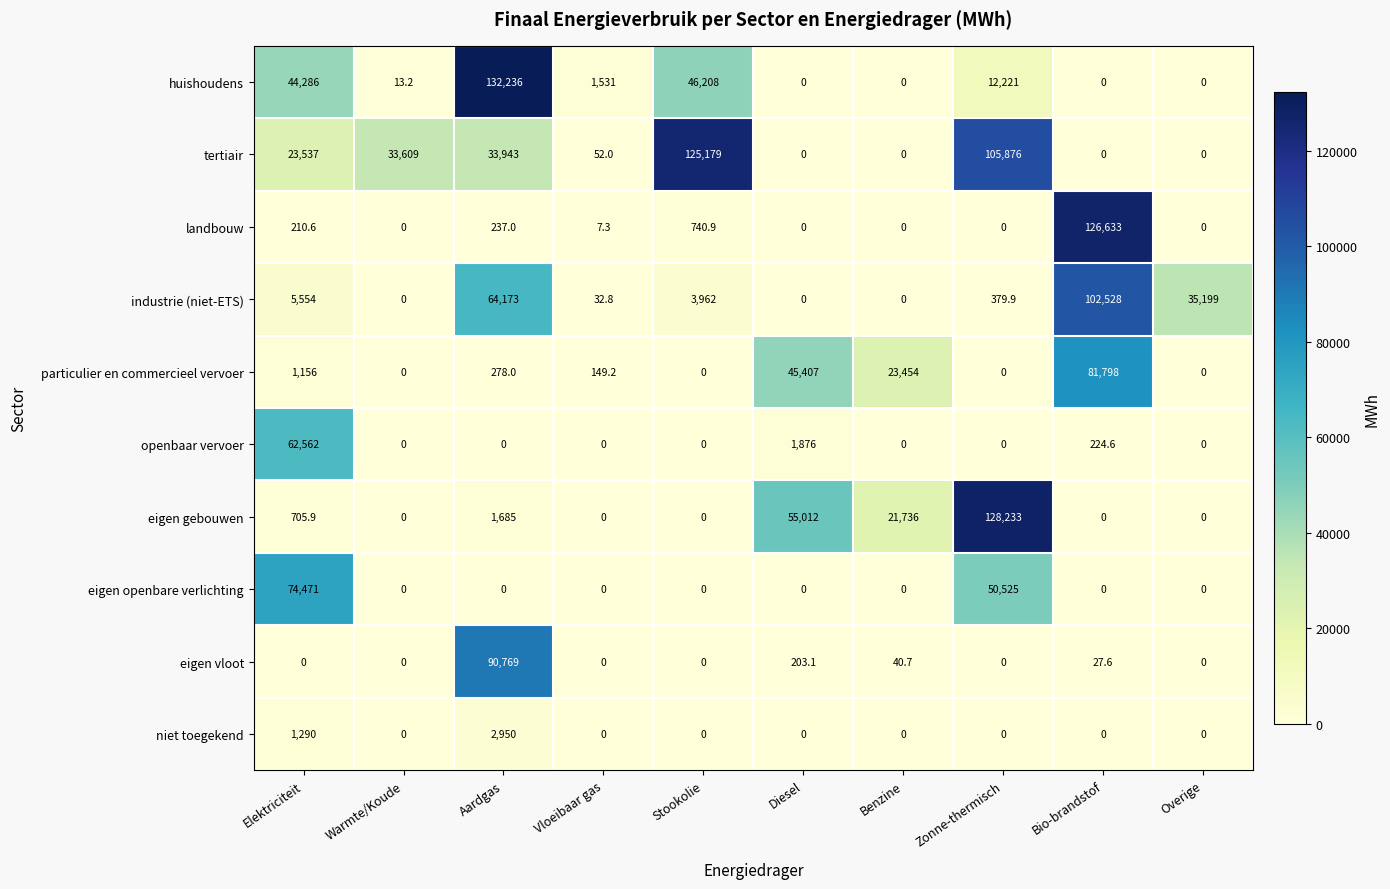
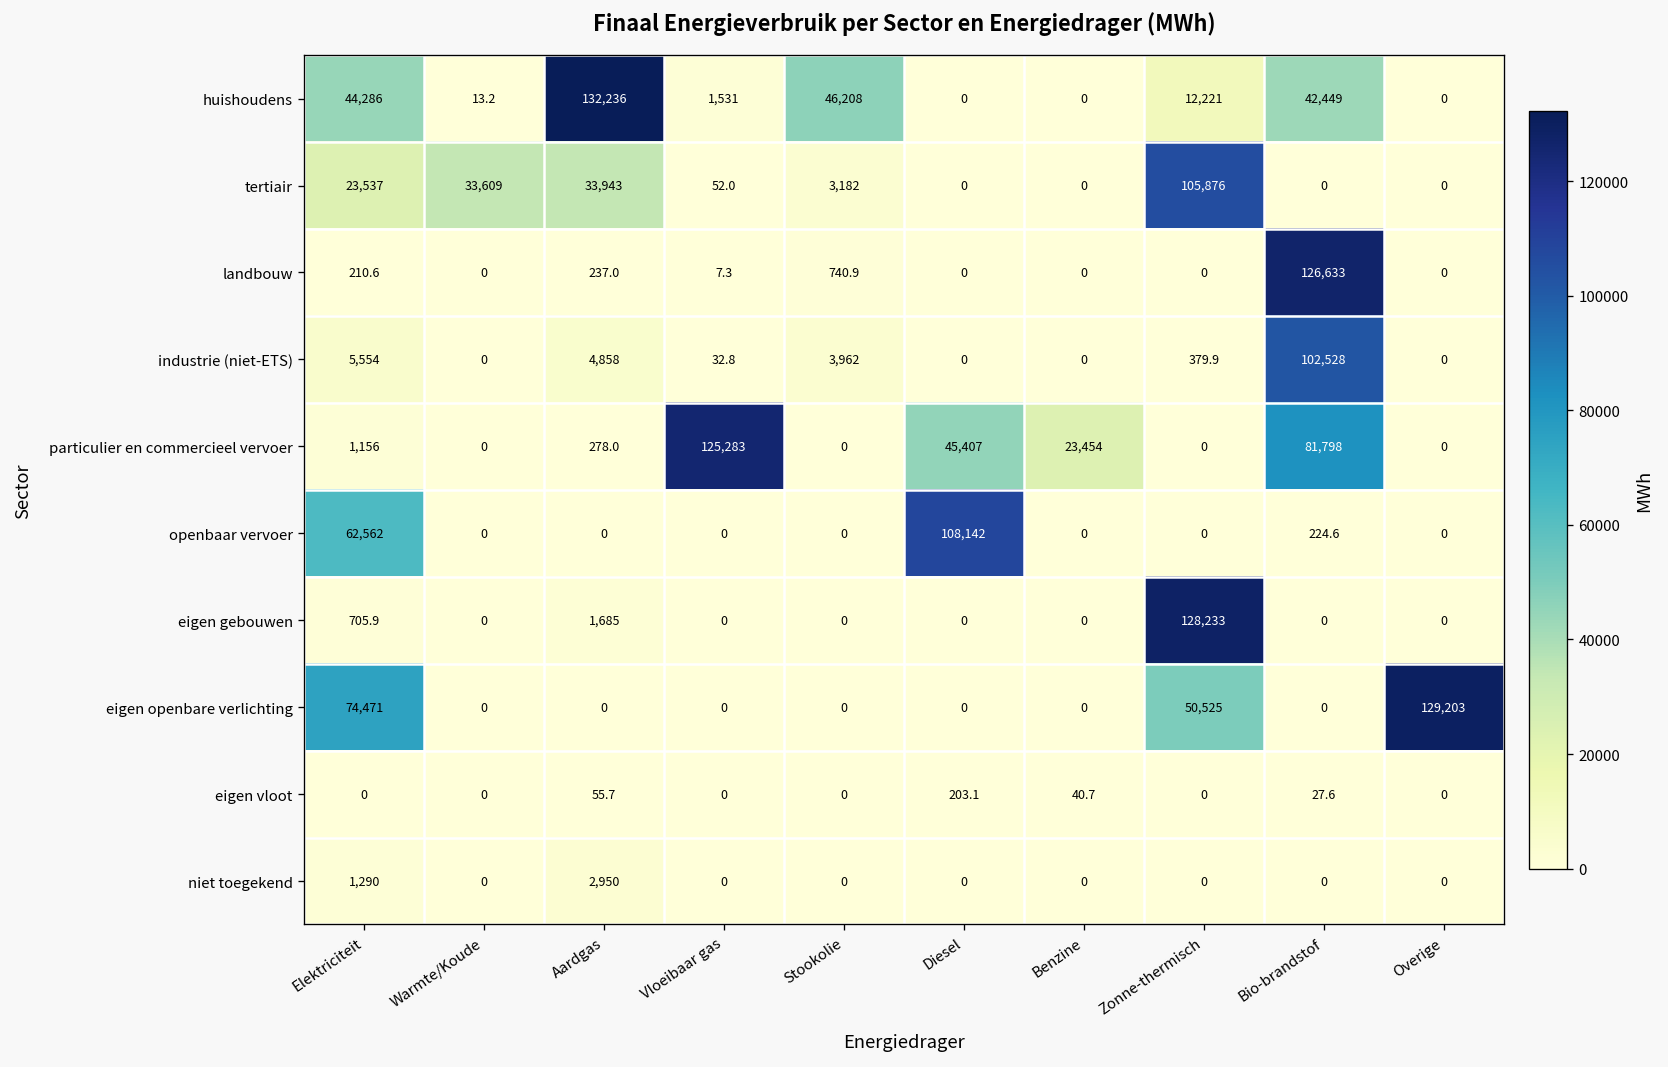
huishoudens, Bio-brandstof: 0 -> 42,449
tertiair, Stookolie: 125,179 -> 3,182
industrie (niet-ETS), Aardgas: 64,173 -> 4,858
industrie (niet-ETS), Overige: 35,199 -> 0
particulier en commercieel vervoer, Vloeibaar gas: 149.2 -> 125,283
openbaar vervoer, Diesel: 1,876 -> 108,142
eigen gebouwen, Diesel: 55,012 -> 0
eigen gebouwen, Benzine: 21,736 -> 0
eigen openbare verlichting, Overige: 0 -> 129,203
eigen vloot, Aardgas: 90,769 -> 55.7
